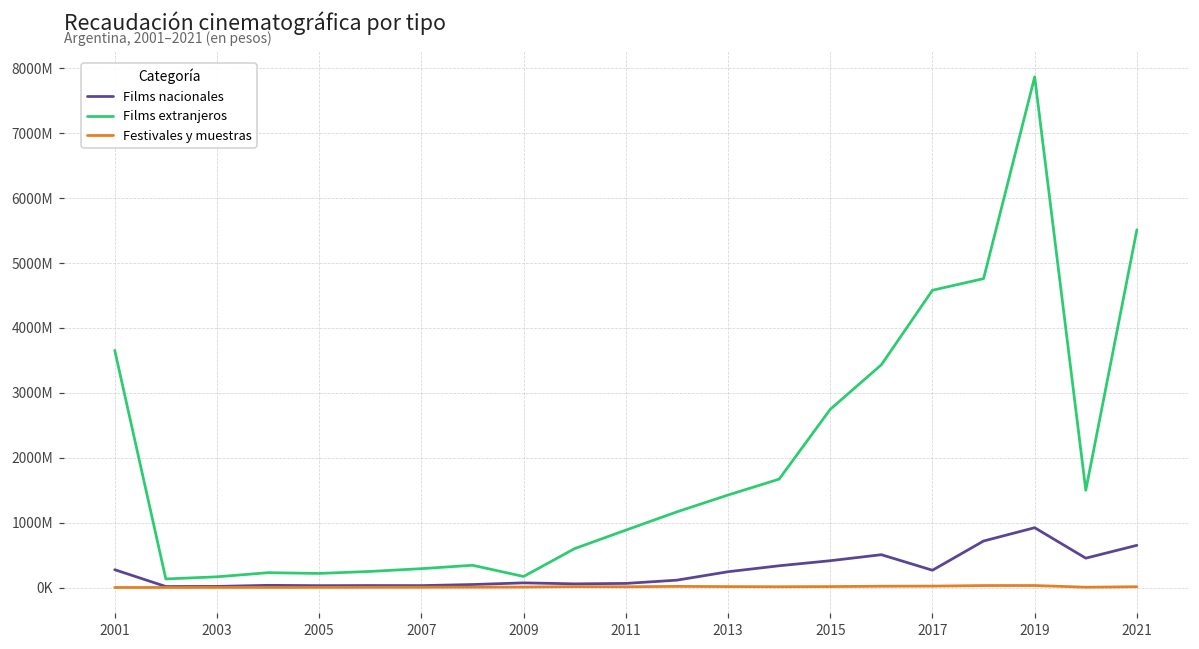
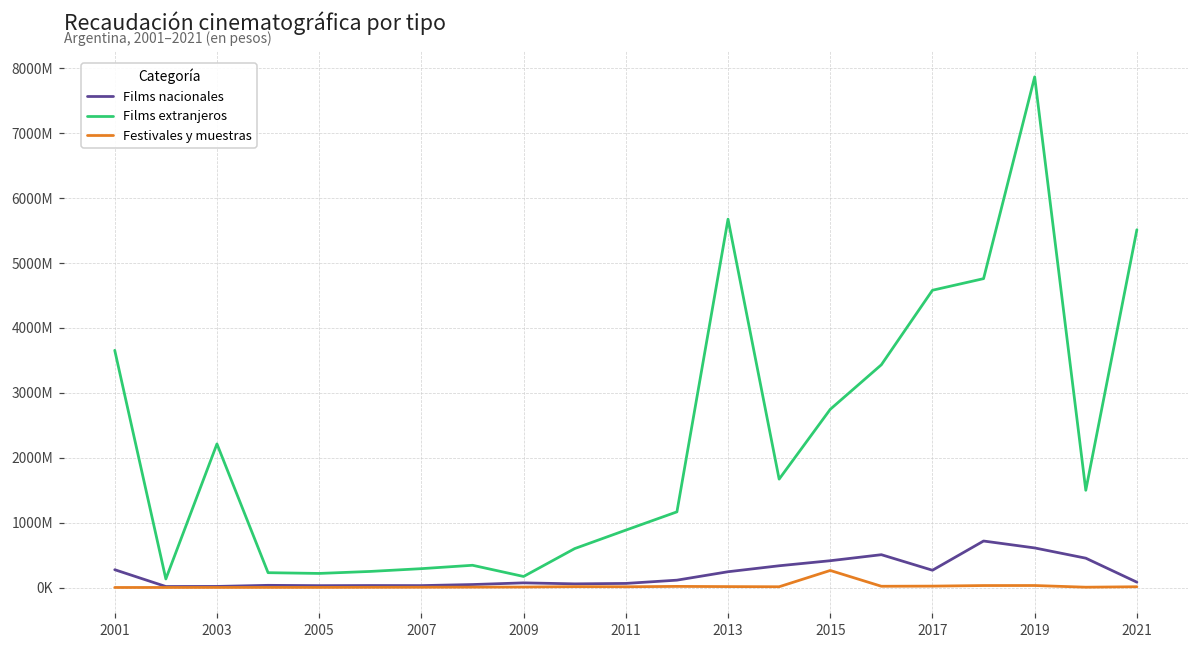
Films extranjeros, 2003: 200000000 -> 2200000000
Films extranjeros, 2013: 1400000000 -> 5700000000
Festivales y muestras, 2015: 0 -> 300000000
Films nacionales, 2019: 900000000 -> 600000000
Films nacionales, 2021: 700000000 -> 100000000
